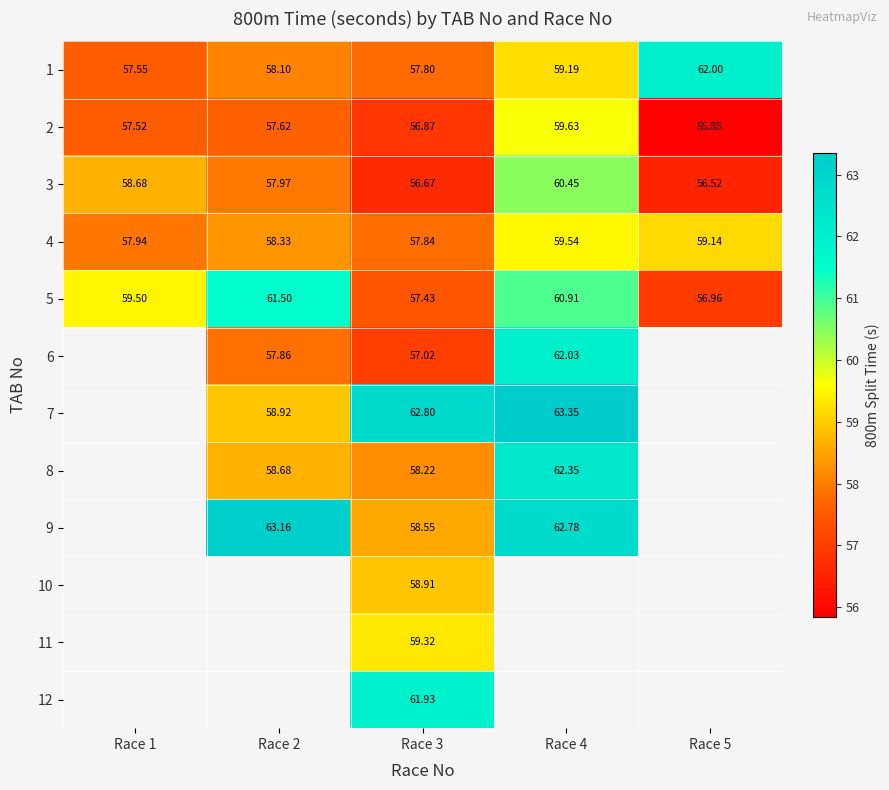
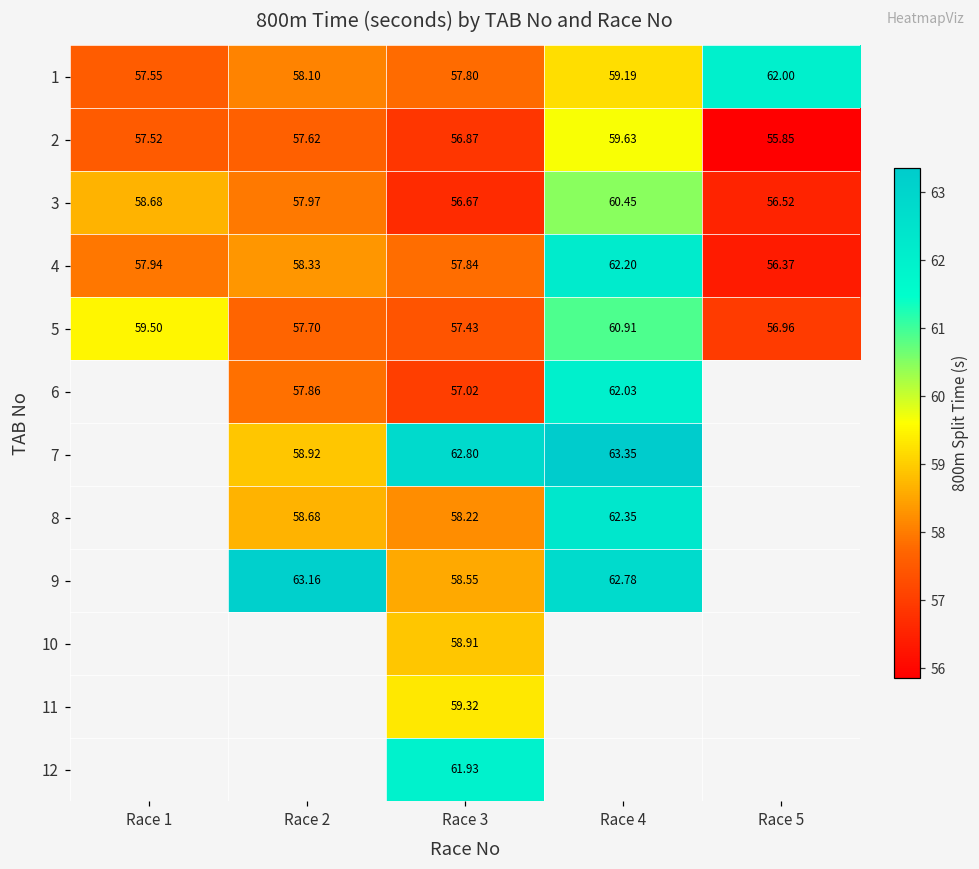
4, Race 4: 59.54 -> 62.20
4, Race 5: 59.14 -> 56.37
5, Race 2: 61.50 -> 57.70
